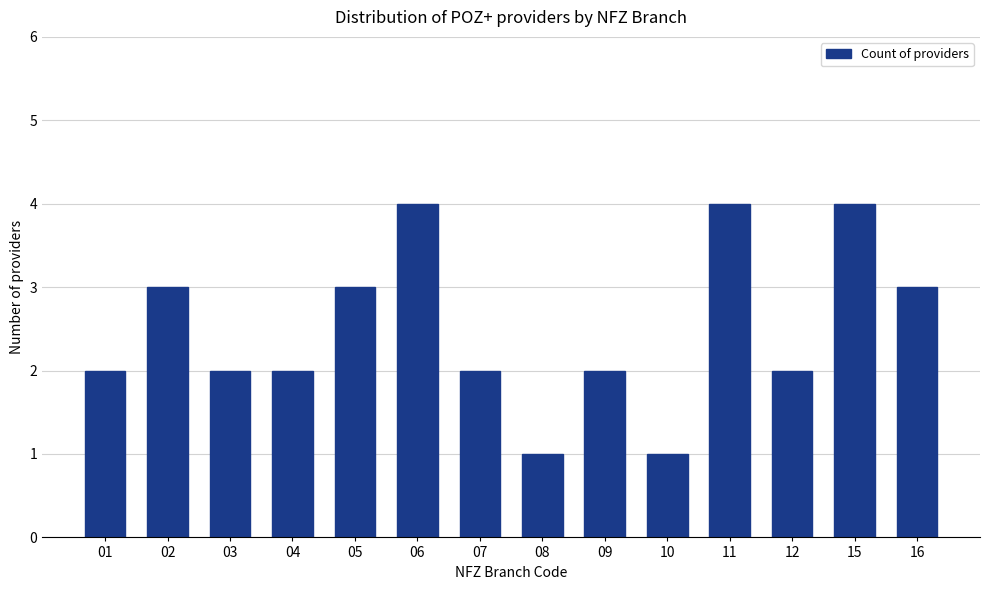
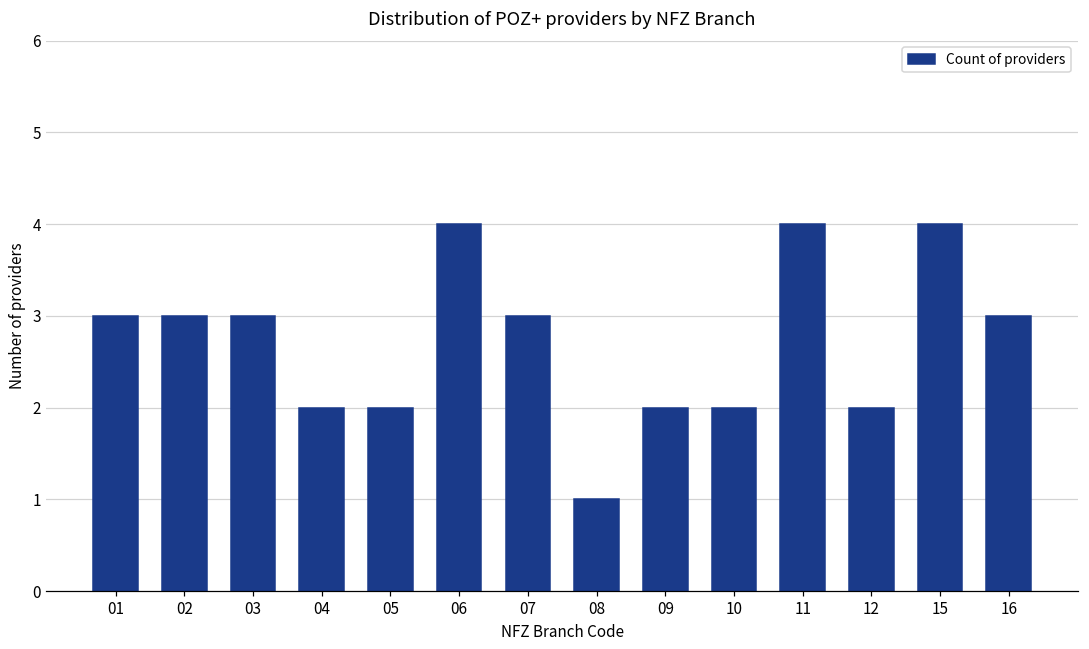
01: 2 -> 3
03: 2 -> 3
05: 3 -> 2
07: 2 -> 3
10: 1 -> 2
